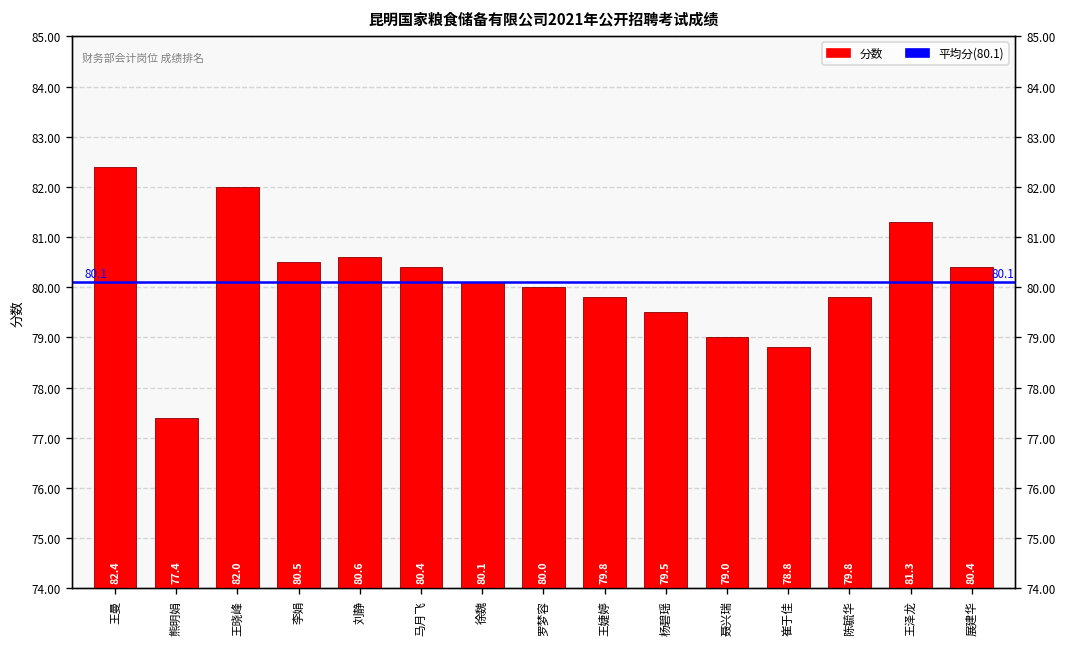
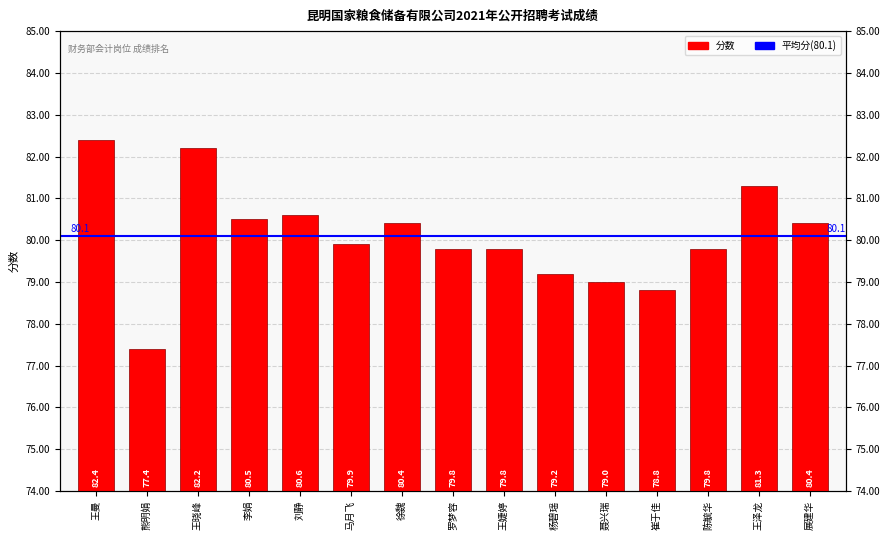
王晓峰: 82.0 -> 82.2
马月飞: 80.4 -> 79.9
徐魏: 80.1 -> 80.4
罗梦容: 80.0 -> 79.8
杨碧瑶: 79.5 -> 79.2
